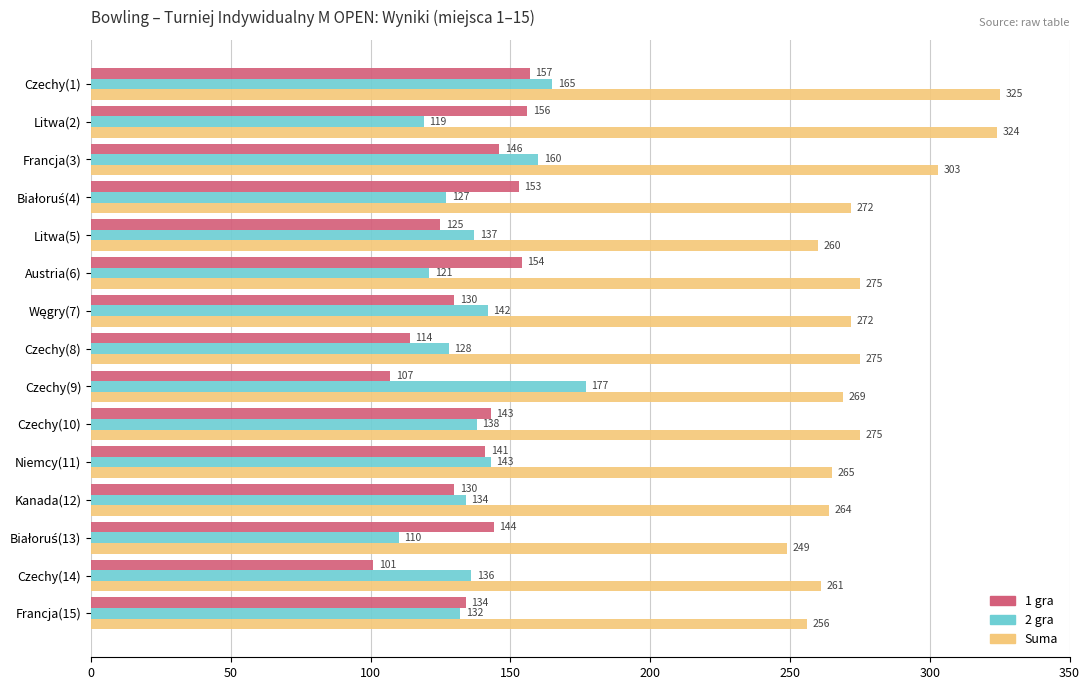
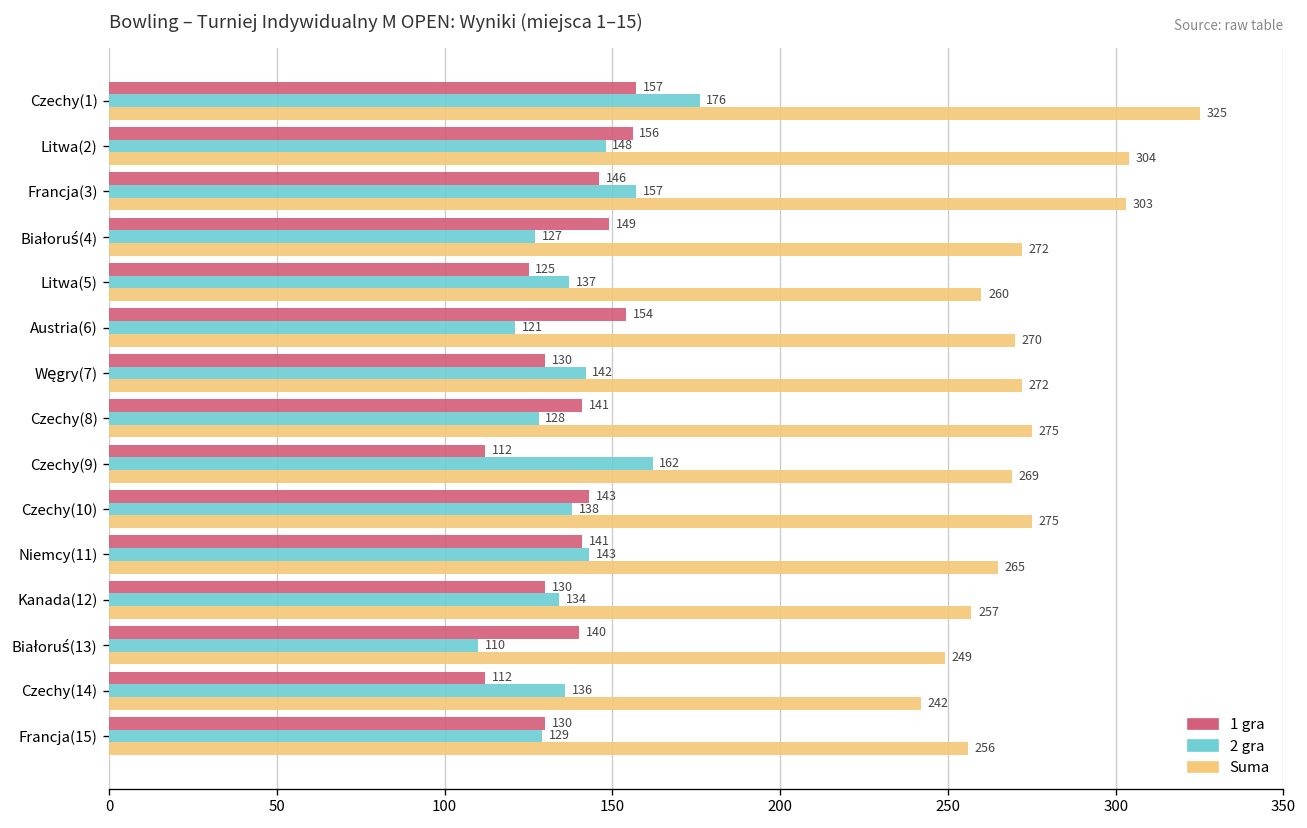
2 gra, Czechy(1): 165 -> 176
2 gra, Litwa(2): 119 -> 148
Suma, Litwa(2): 324 -> 304
2 gra, Francja(3): 160 -> 157
1 gra, Białoruś(4): 153 -> 149
Suma, Austria(6): 275 -> 270
1 gra, Czechy(8): 114 -> 141
1 gra, Czechy(9): 107 -> 112
2 gra, Czechy(9): 177 -> 162
Suma, Kanada(12): 264 -> 257
1 gra, Białoruś(13): 144 -> 140
1 gra, Czechy(14): 101 -> 112
Suma, Czechy(14): 261 -> 242
1 gra, Francja(15): 134 -> 130
2 gra, Francja(15): 132 -> 129
